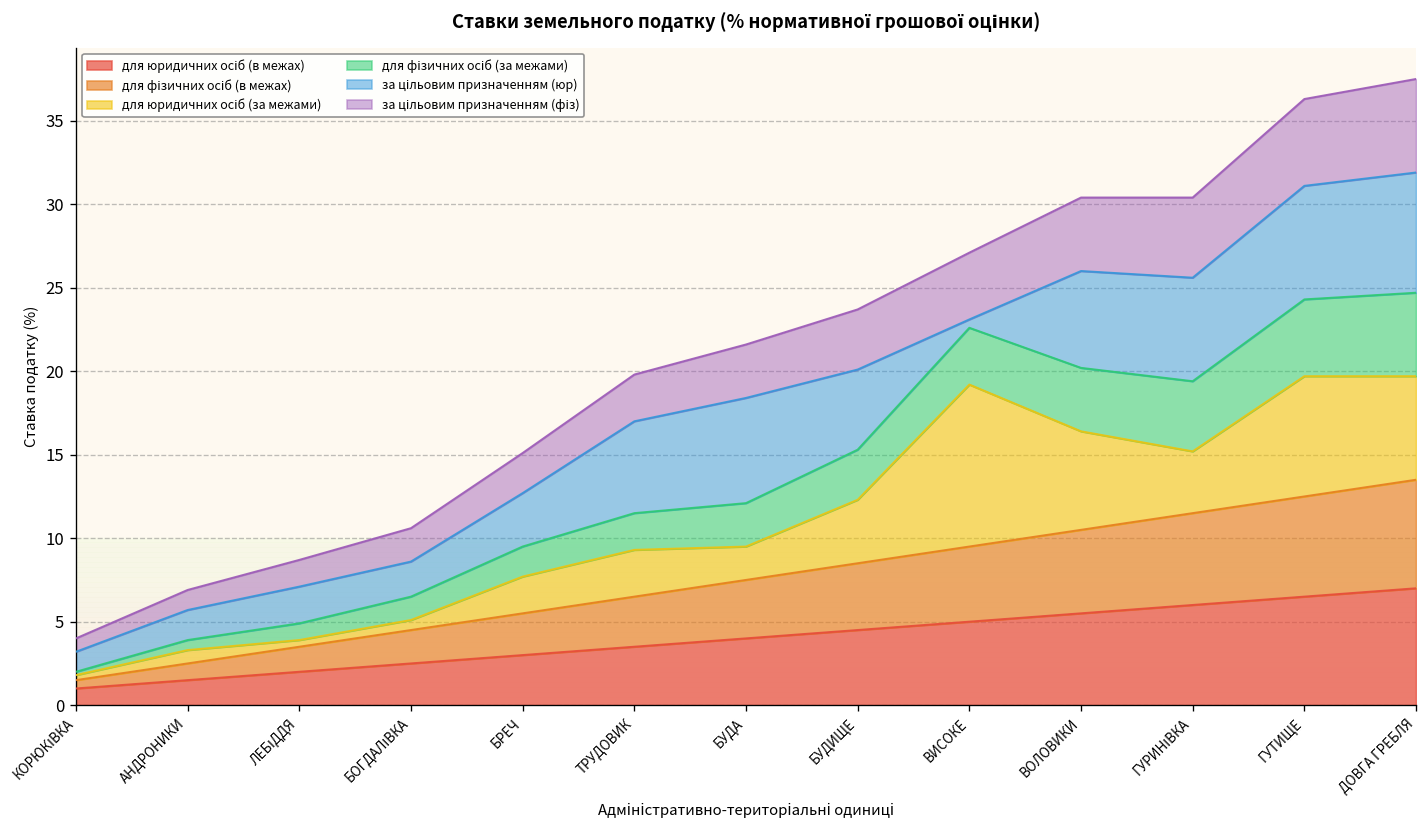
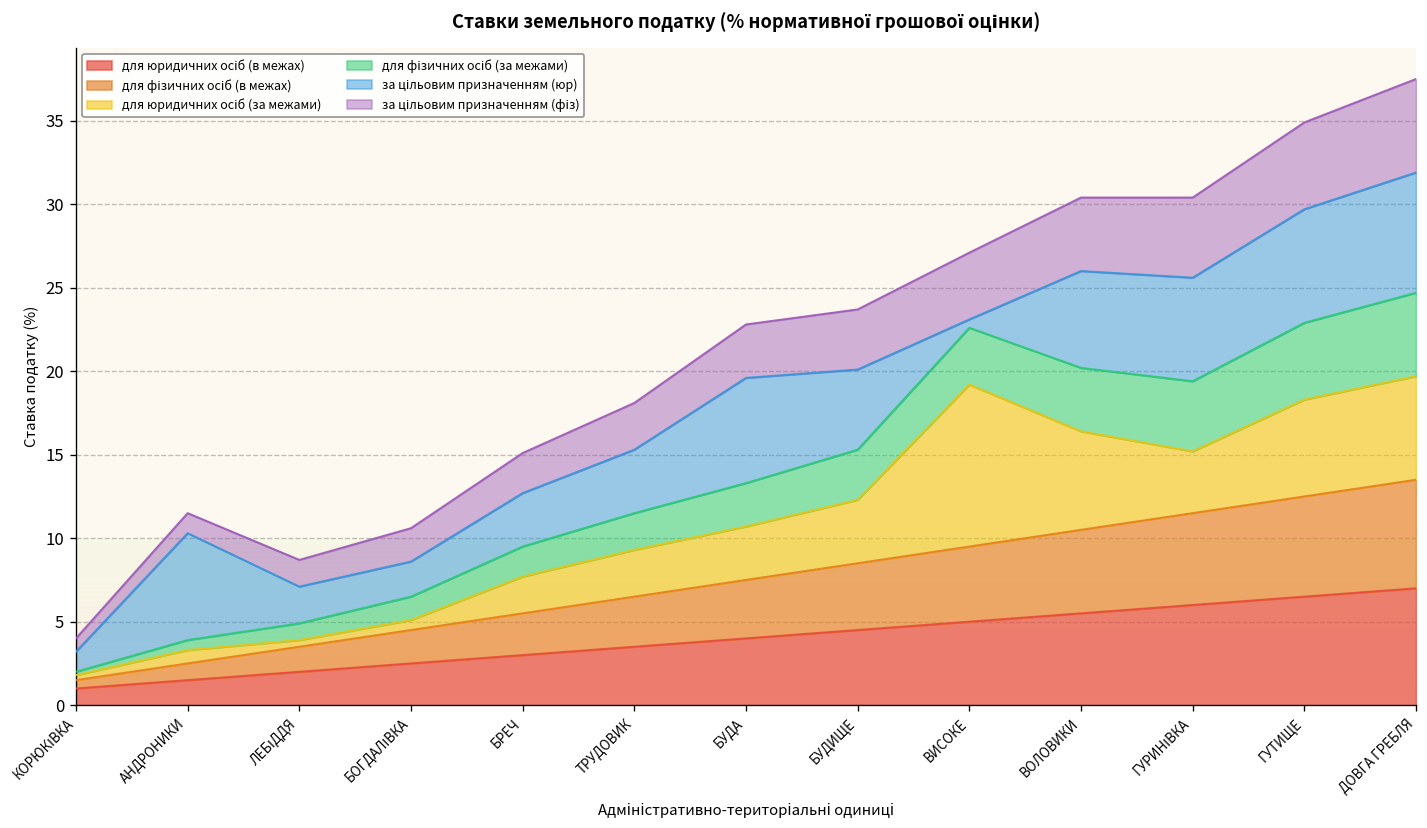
за цільовим призначенням (юр), АНДРОНИКИ: 1.8 -> 6.4
за цільовим призначенням (юр), ТРУДОВИК: 5.5 -> 3.8
для юридичних осіб (за межами), БУДА: 2.0 -> 3.2
для юридичних осіб (за межами), ГУТИЩЕ: 7.2 -> 5.8
